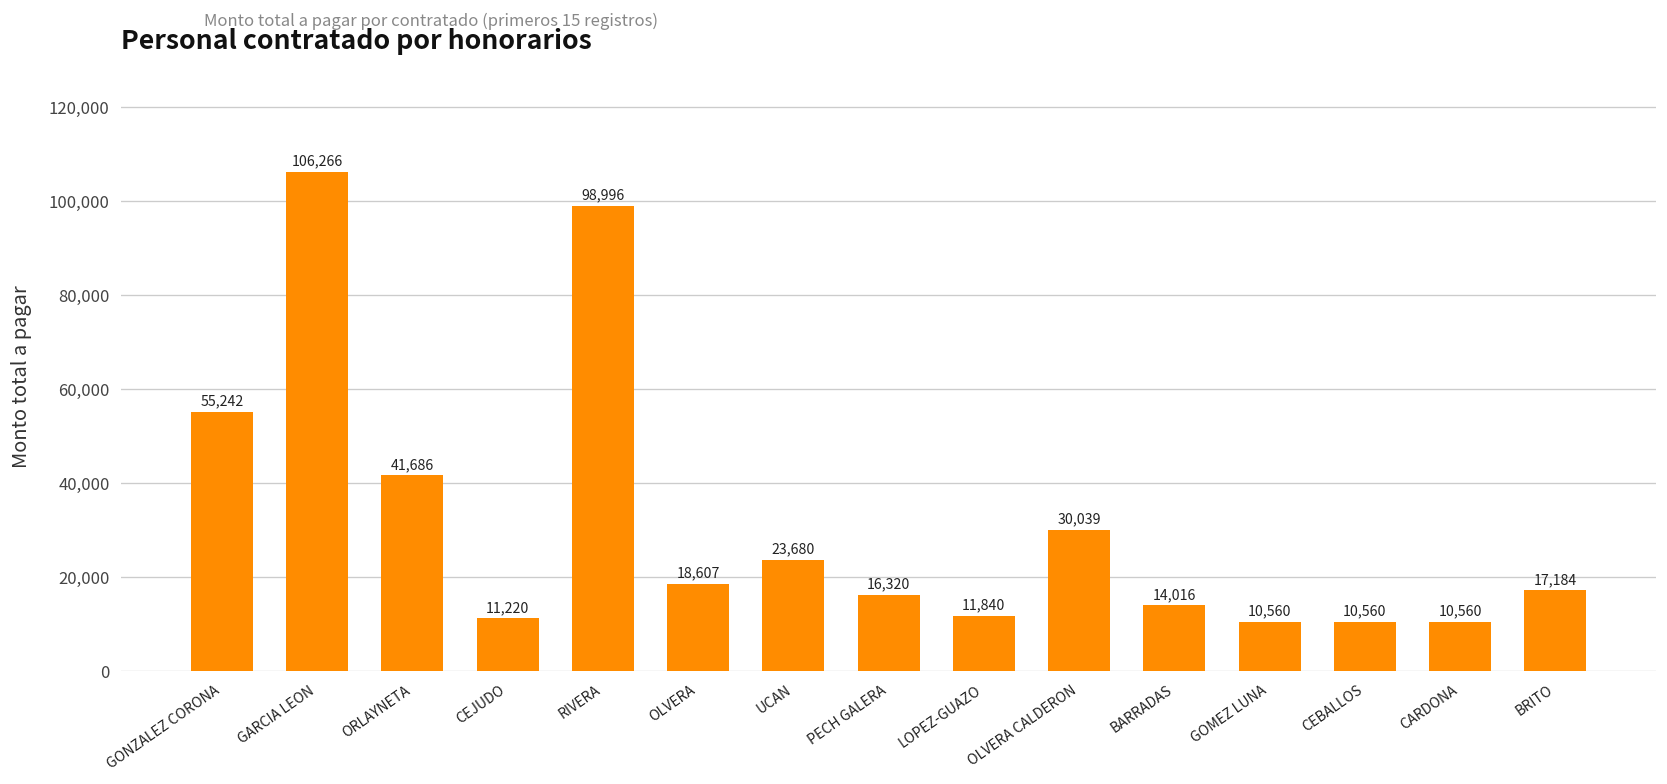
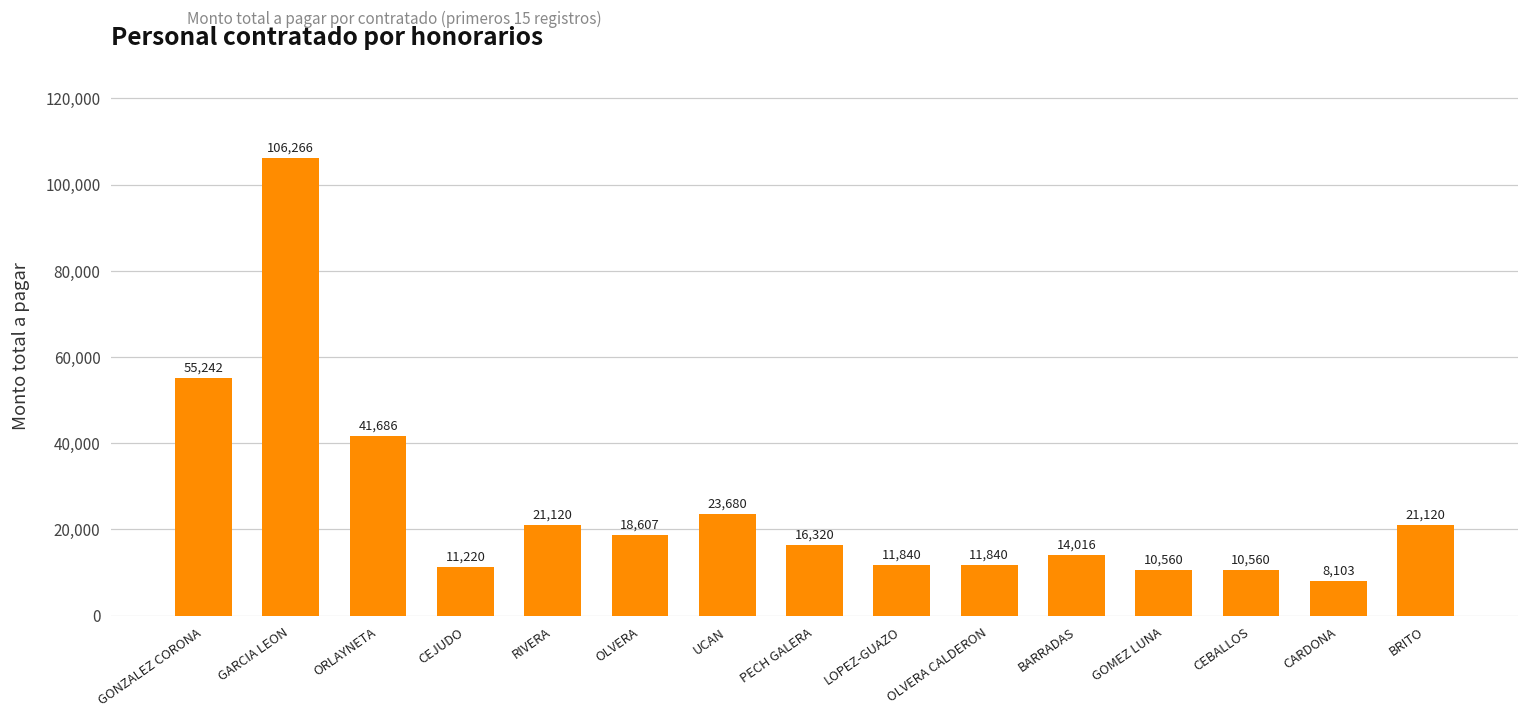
RIVERA: 98,996 -> 21,120
OLVERA CALDERON: 30,039 -> 11,840
CARDONA: 10,560 -> 8,103
BRITO: 17,184 -> 21,120
